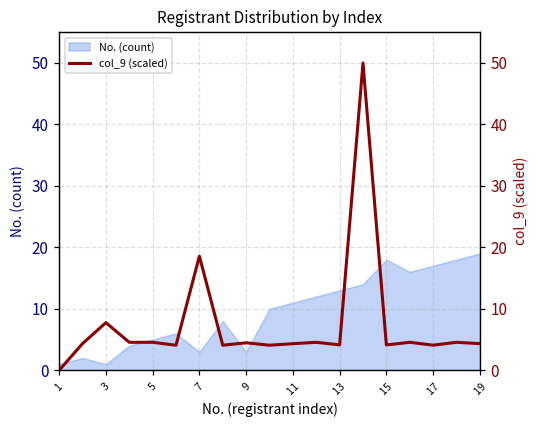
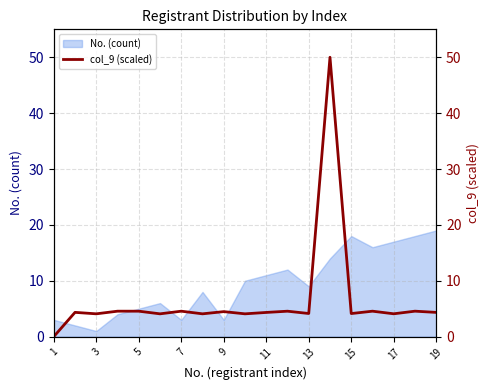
No. (count), 1: 1 -> 3
No. (count), 13: 13 -> 9
col_9 (scaled), 3: 8 -> 4
col_9 (scaled), 7: 19 -> 5
